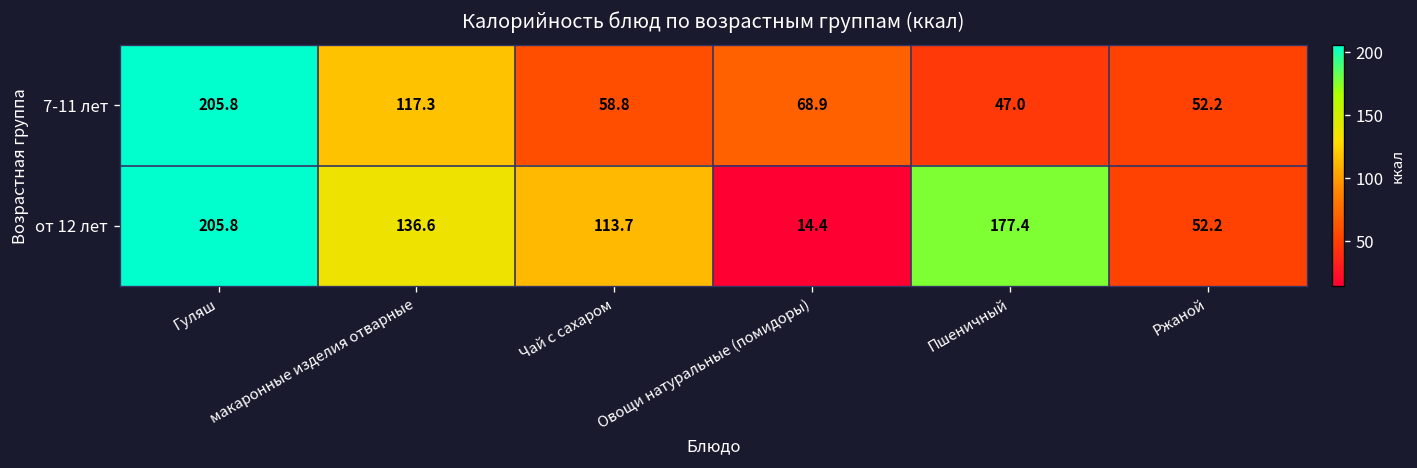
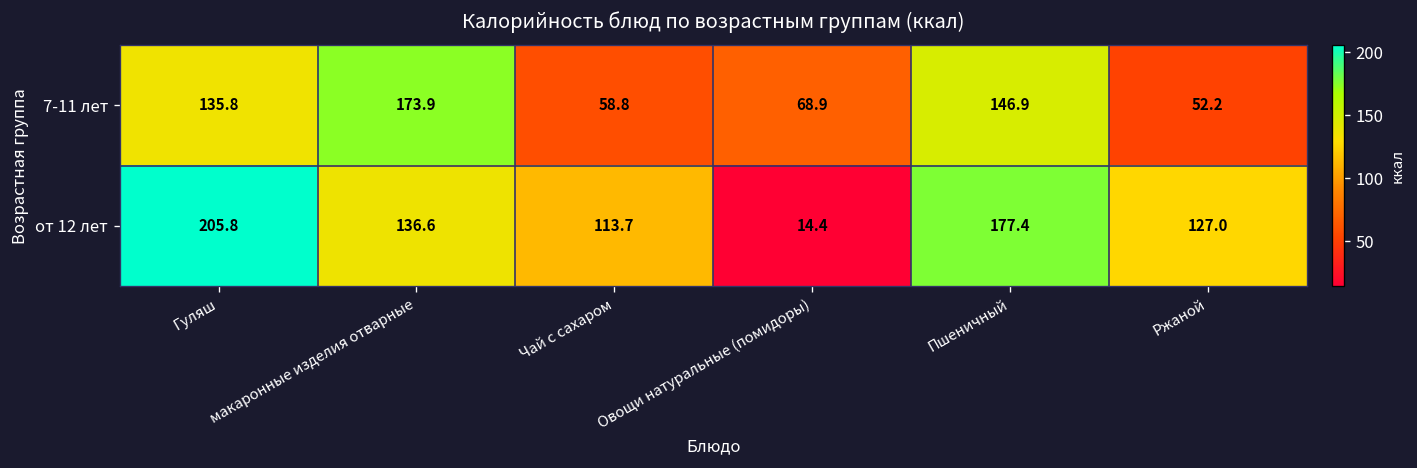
7-11 лет, Гуляш: 205.8 -> 135.8
7-11 лет, макаронные изделия отварные: 117.3 -> 173.9
7-11 лет, Пшеничный: 47.0 -> 146.9
от 12 лет, Ржаной: 52.2 -> 127.0
